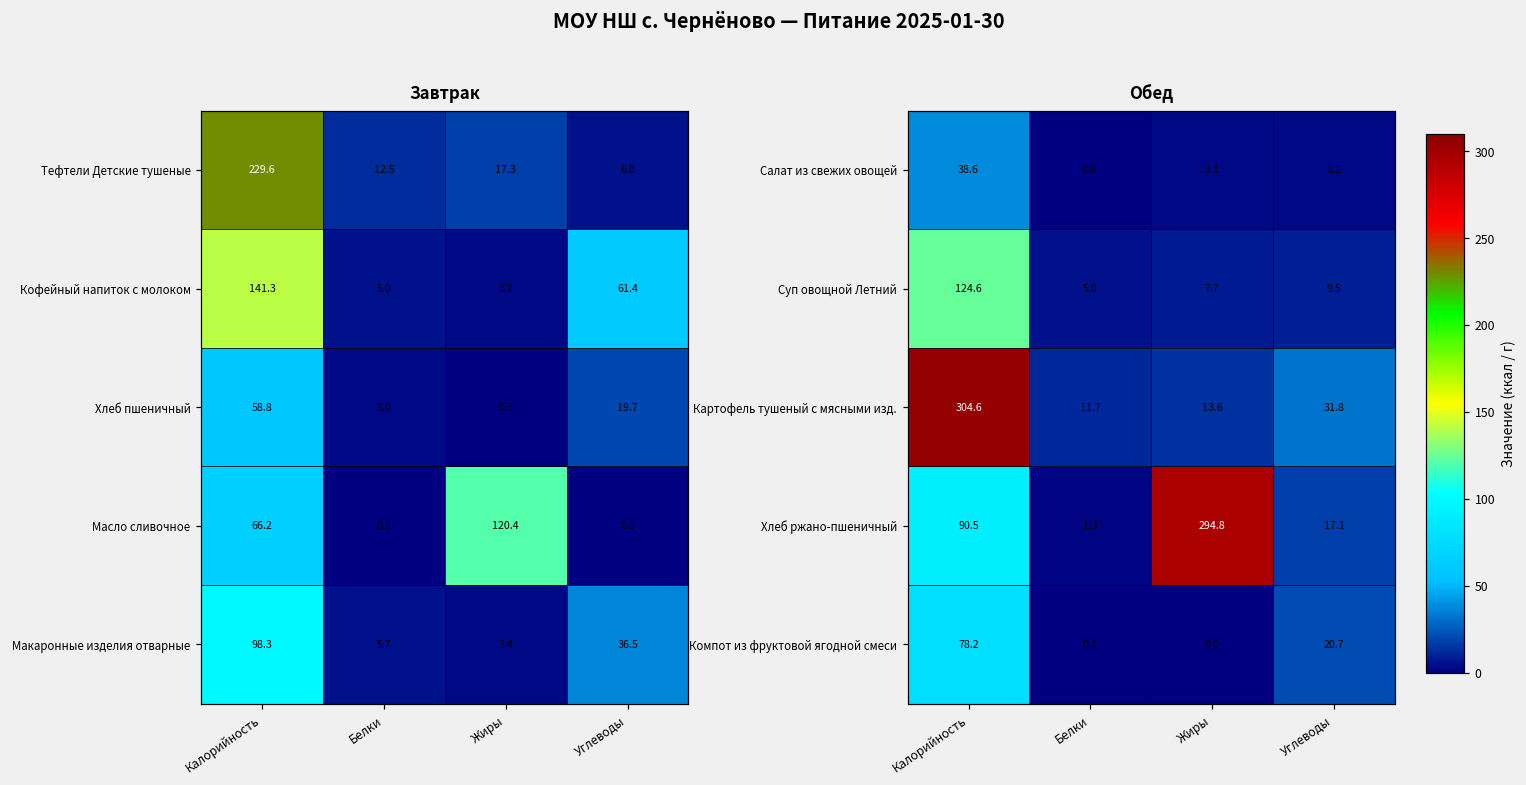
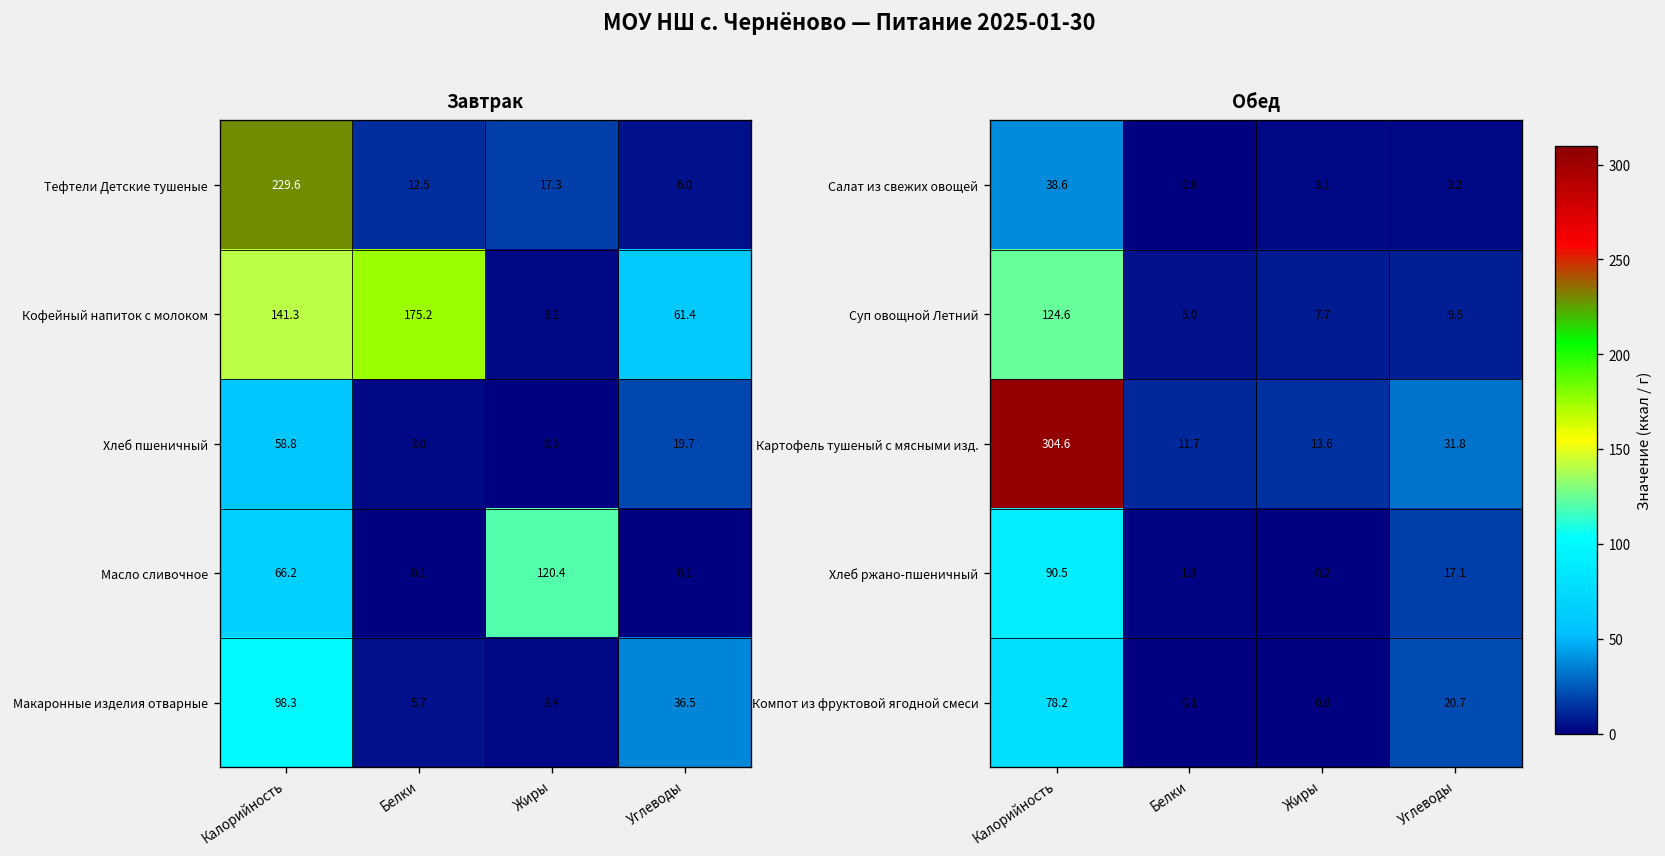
Завтрак, Кофейный напиток с молоком, Белки: 5.0 -> 175.2
Обед, Хлеб ржано-пшеничный, Жиры: 294.8 -> 0.2
